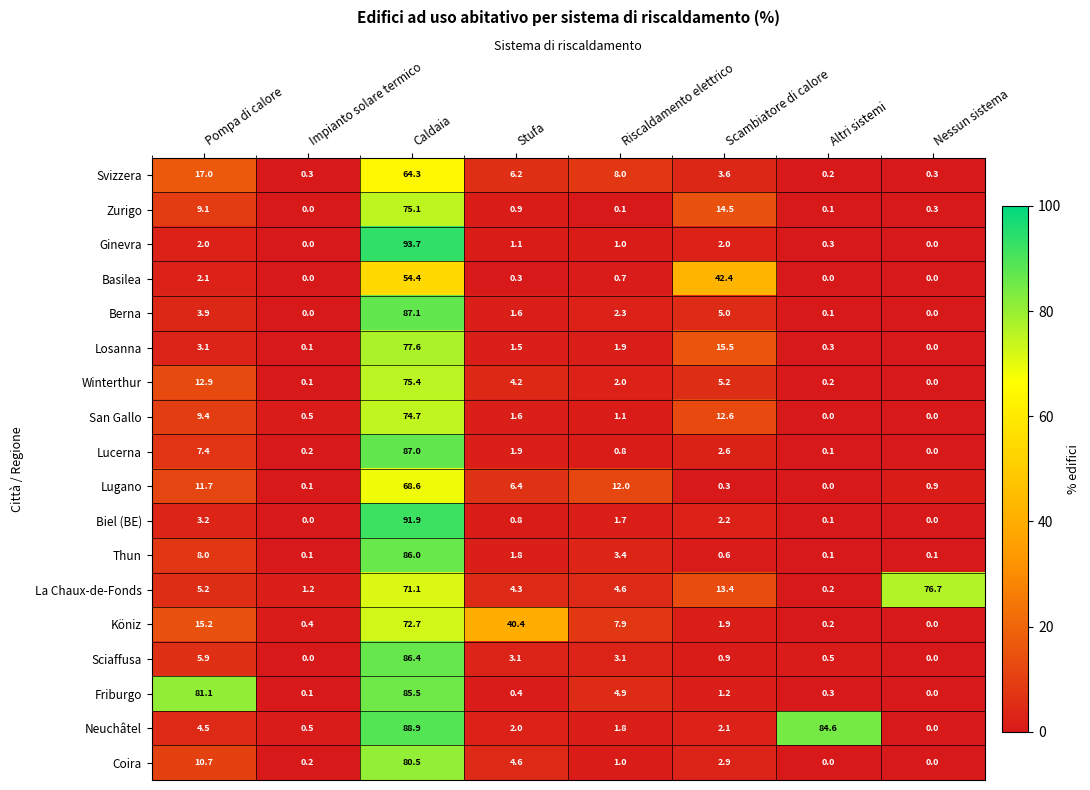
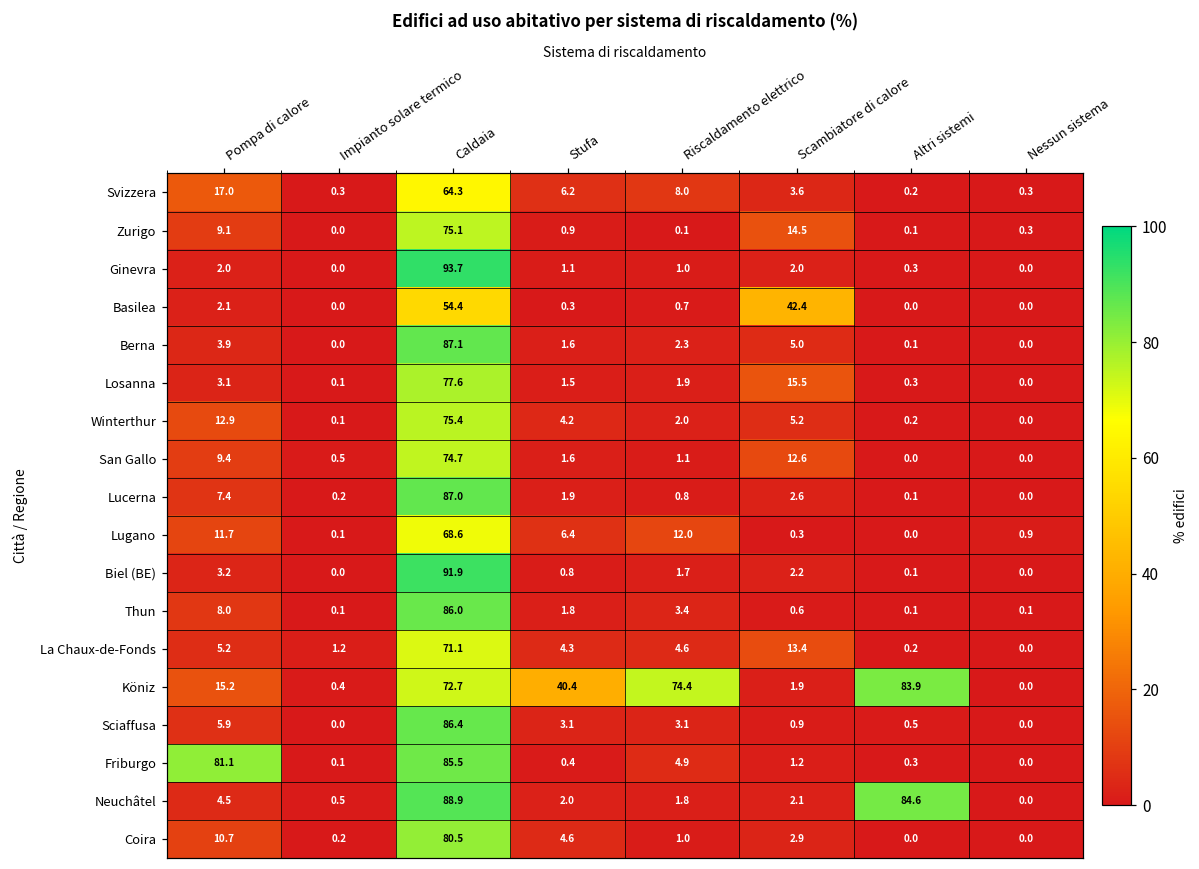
La Chaux-de-Fonds, Nessun sistema: 76.7 -> 0.0
Köniz, Riscaldamento elettrico: 7.9 -> 74.4
Köniz, Altri sistemi: 0.2 -> 83.9
